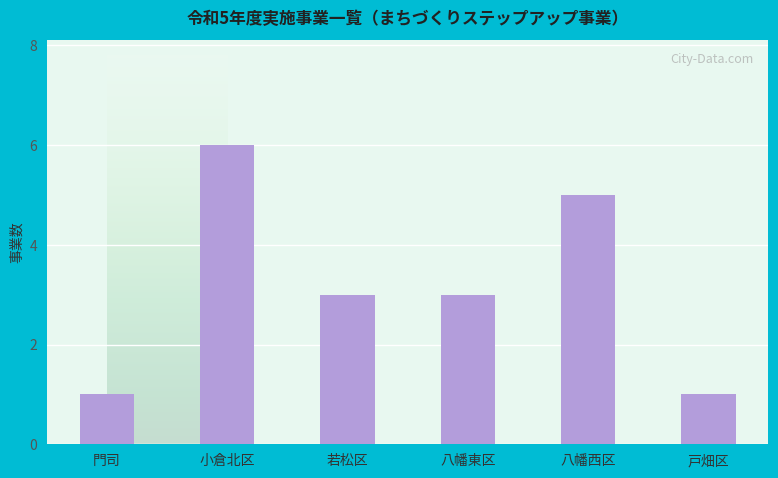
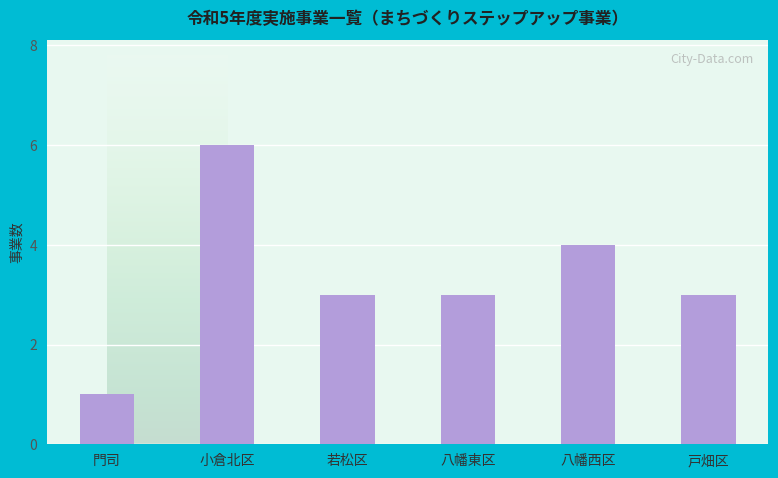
八幡西区: 5 -> 4
戸畑区: 1 -> 3
